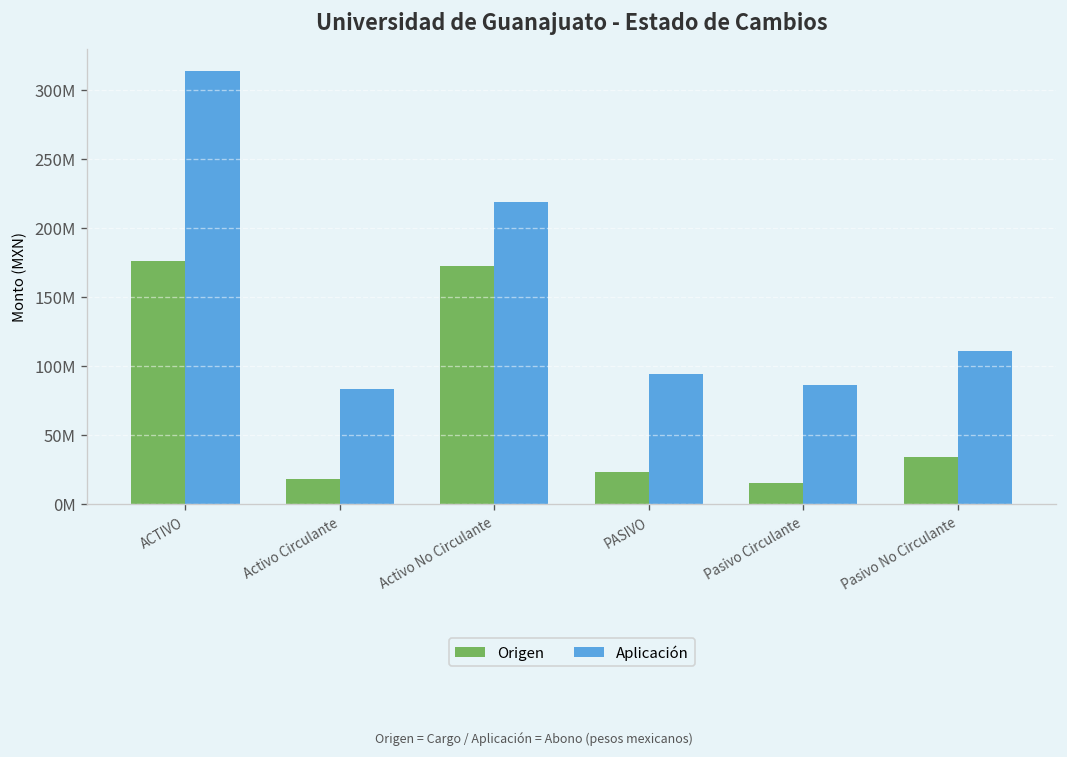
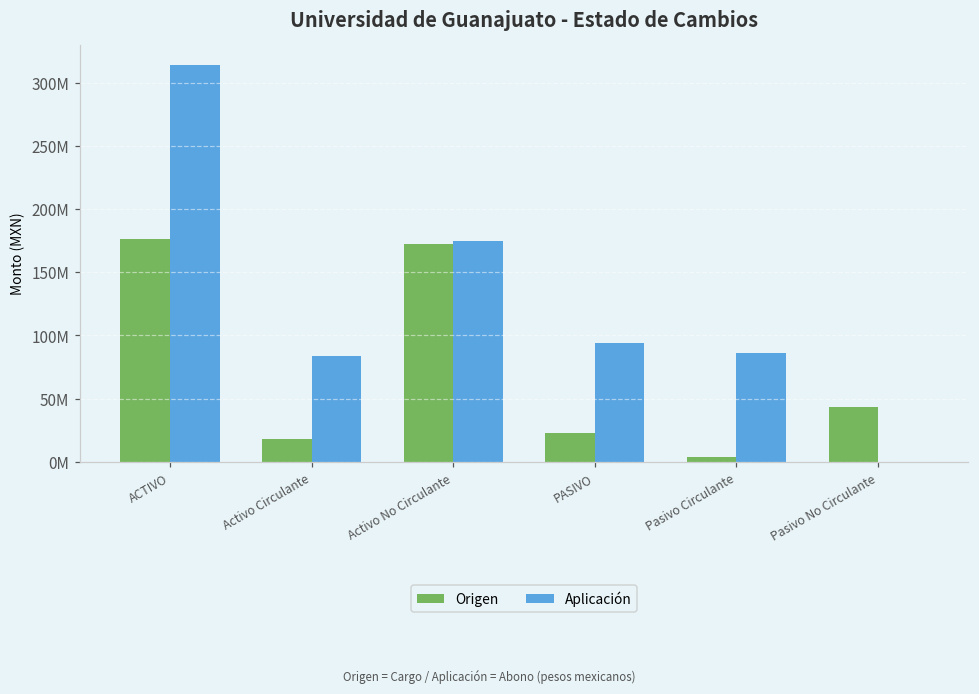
Aplicación, Activo No Circulante: 219000000 -> 175000000
Origen, Pasivo Circulante: 15000000 -> 3000000
Origen, Pasivo No Circulante: 34000000 -> 44000000
Aplicación, Pasivo No Circulante: 111000000 -> 0
